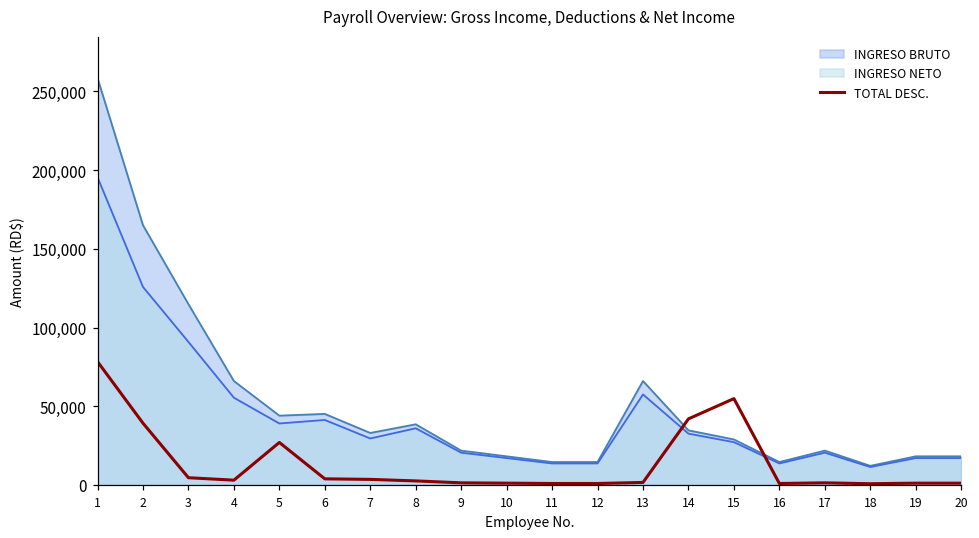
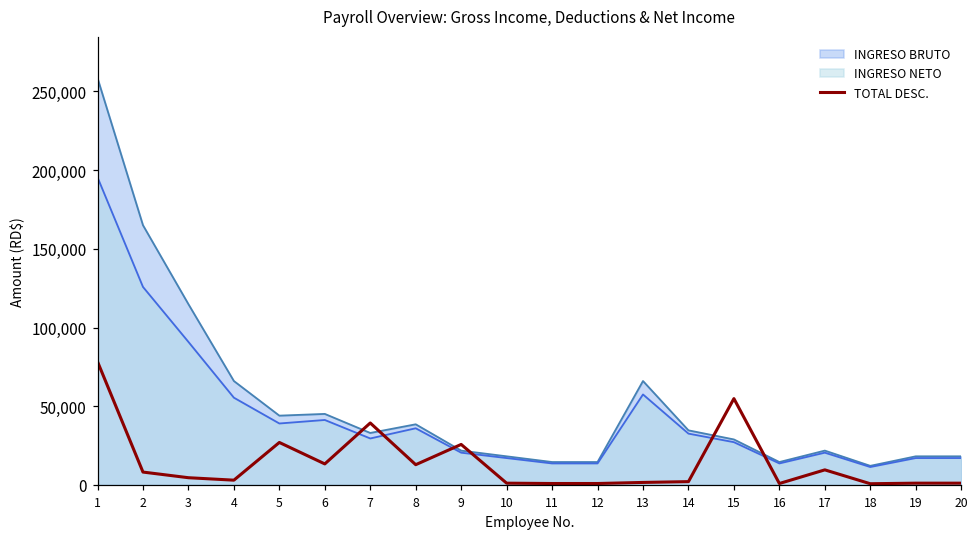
TOTAL DESC., 2: 39,000 -> 8,000
TOTAL DESC., 6: 4,000 -> 13,000
TOTAL DESC., 7: 4,000 -> 39,000
TOTAL DESC., 8: 3,000 -> 13,000
TOTAL DESC., 9: 1,000 -> 26,000
TOTAL DESC., 14: 42,000 -> 2,000
TOTAL DESC., 17: 1,000 -> 10,000
